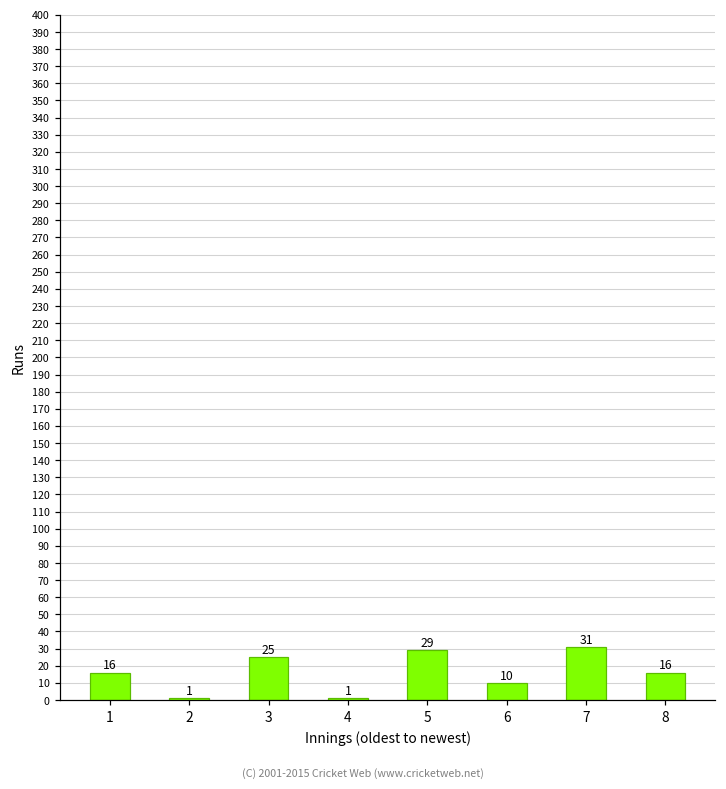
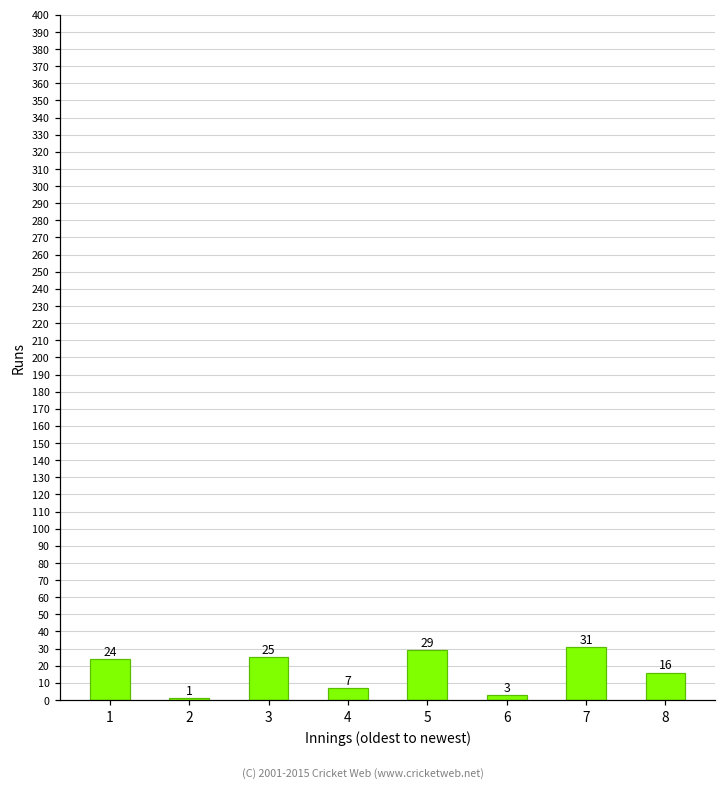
1: 16 -> 24
4: 1 -> 7
6: 10 -> 3
